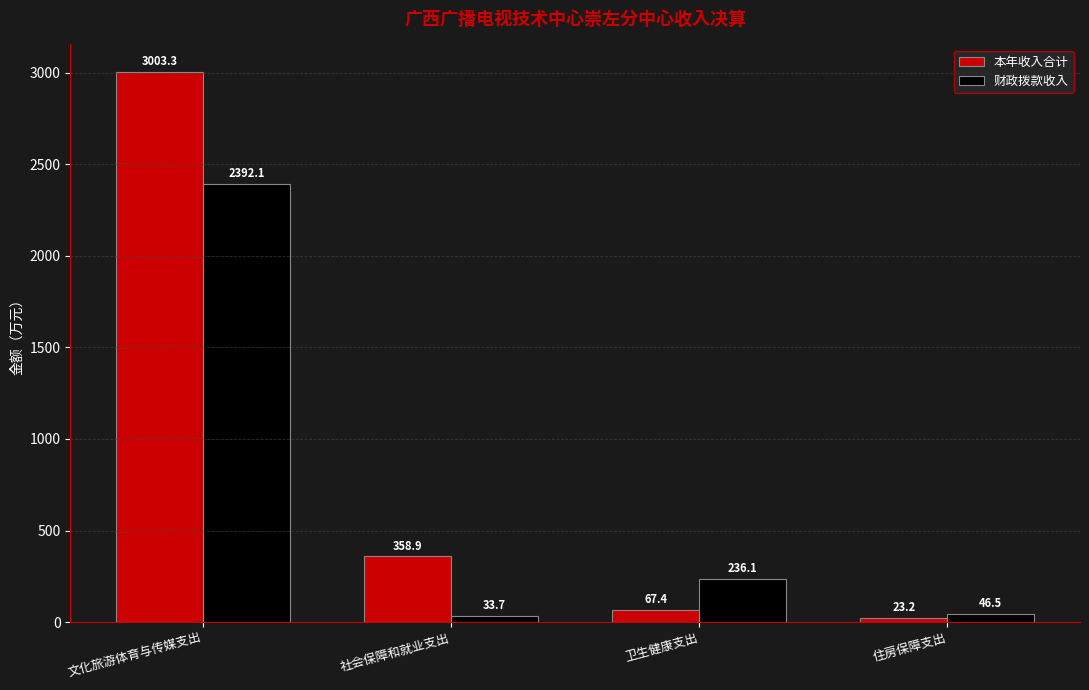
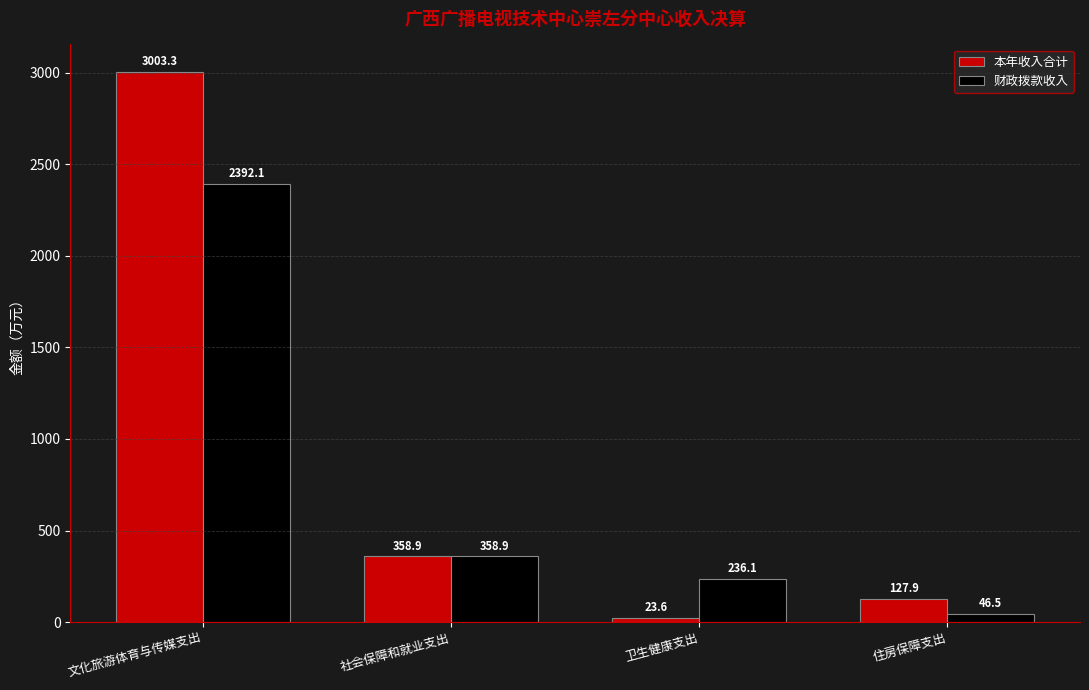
财政拨款收入, 社会保障和就业支出: 33.7 -> 358.9
本年收入合计, 卫生健康支出: 67.4 -> 23.6
本年收入合计, 住房保障支出: 23.2 -> 127.9
